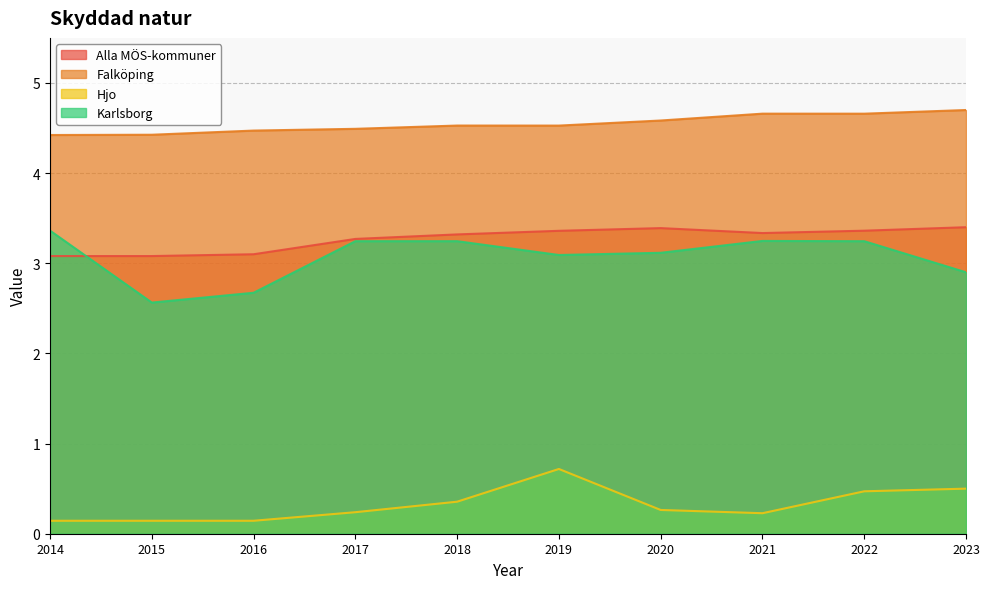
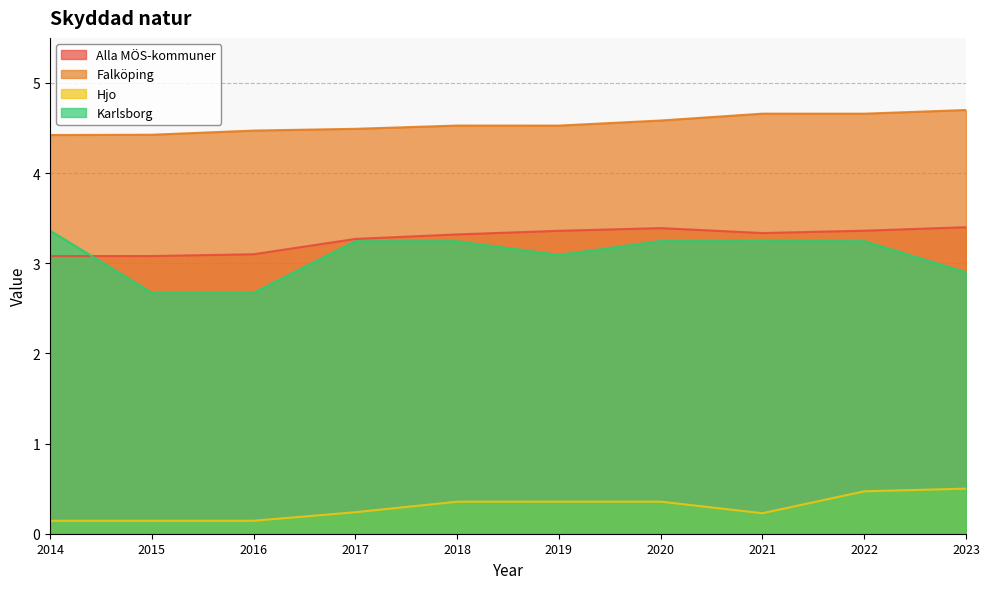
Karlsborg, 2015: 2.6 -> 2.7
Hjo, 2019: 0.7 -> 0.4
Hjo, 2020: 0.3 -> 0.4
Karlsborg, 2020: 3.1 -> 3.2
